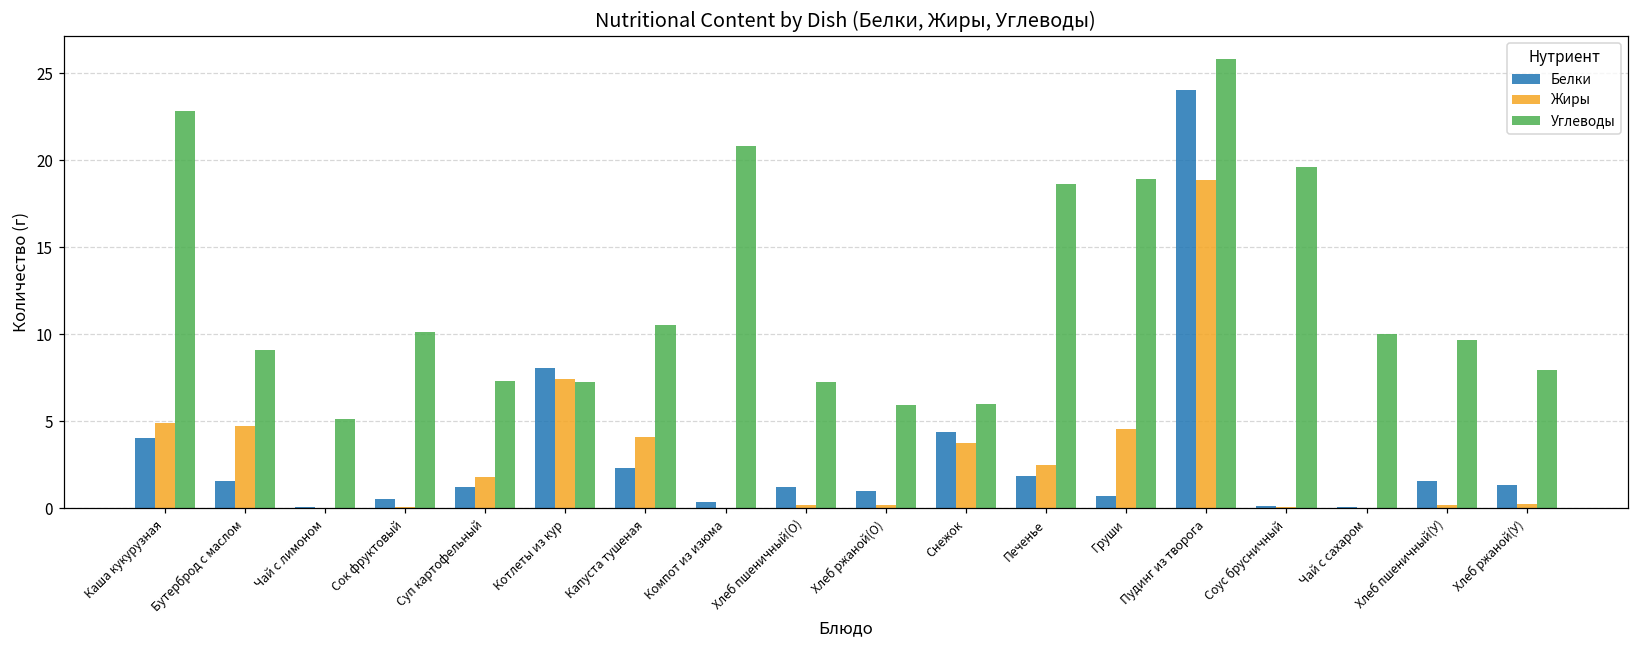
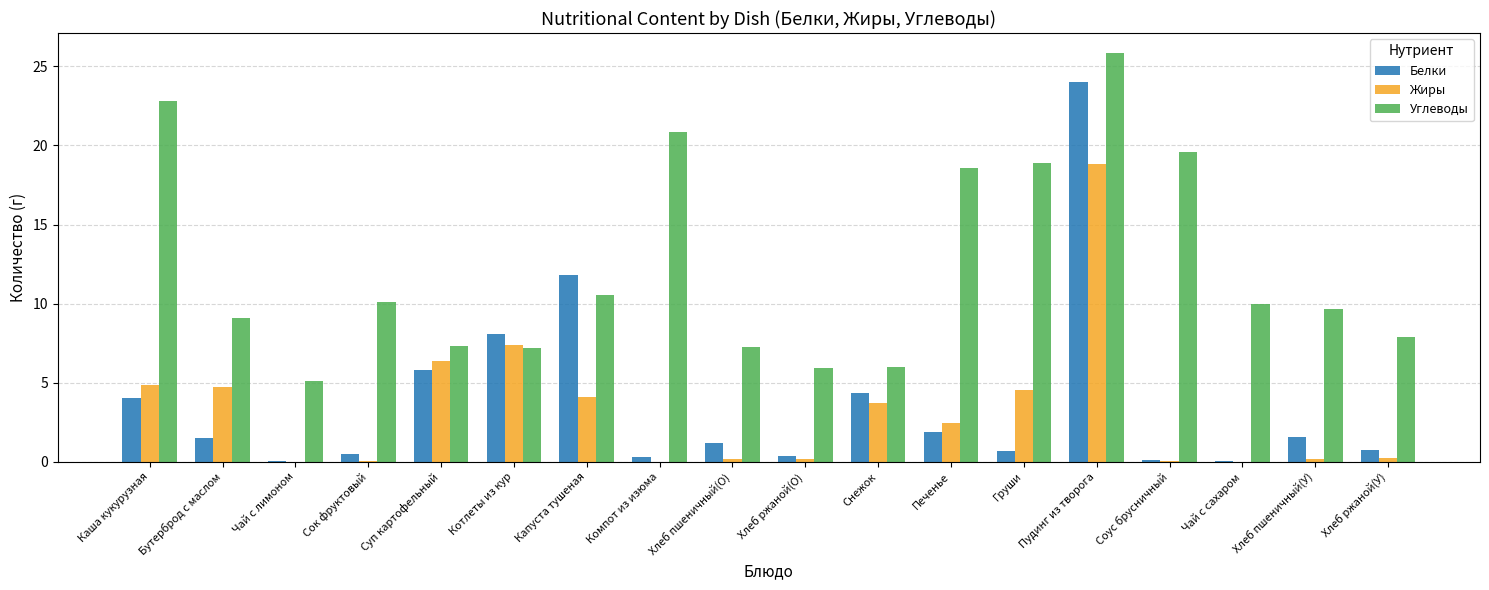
Белки, Суп картофельный: 1.2 -> 5.8
Жиры, Суп картофельный: 1.8 -> 6.4
Белки, Капуста тушеная: 2.3 -> 11.8
Белки, Хлеб ржаной(О): 1.0 -> 0.4
Белки, Хлеб ржаной(У): 1.3 -> 0.7
